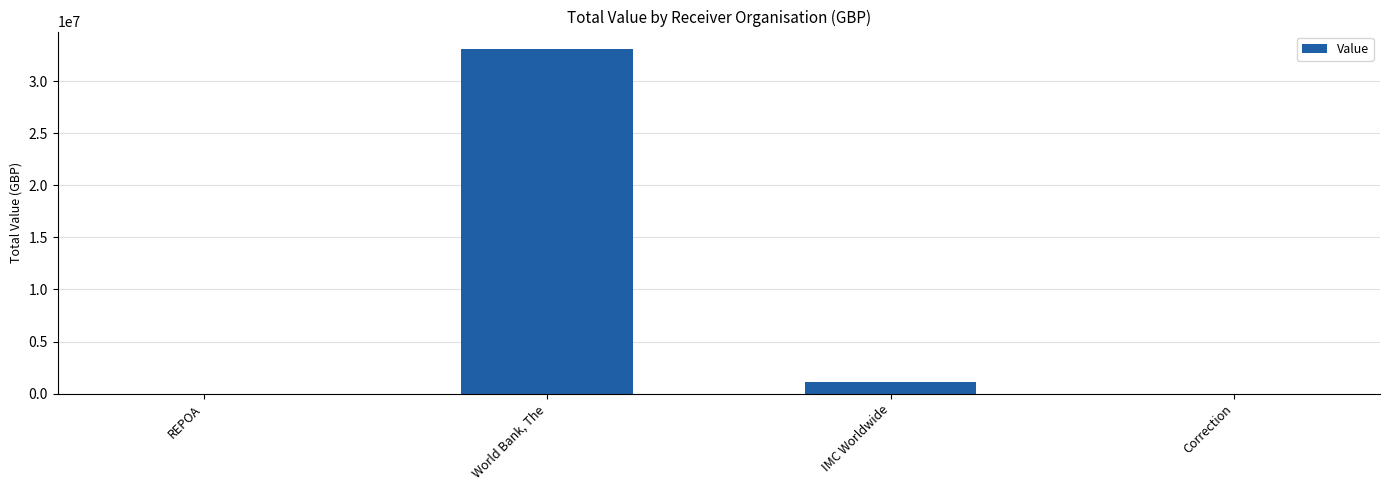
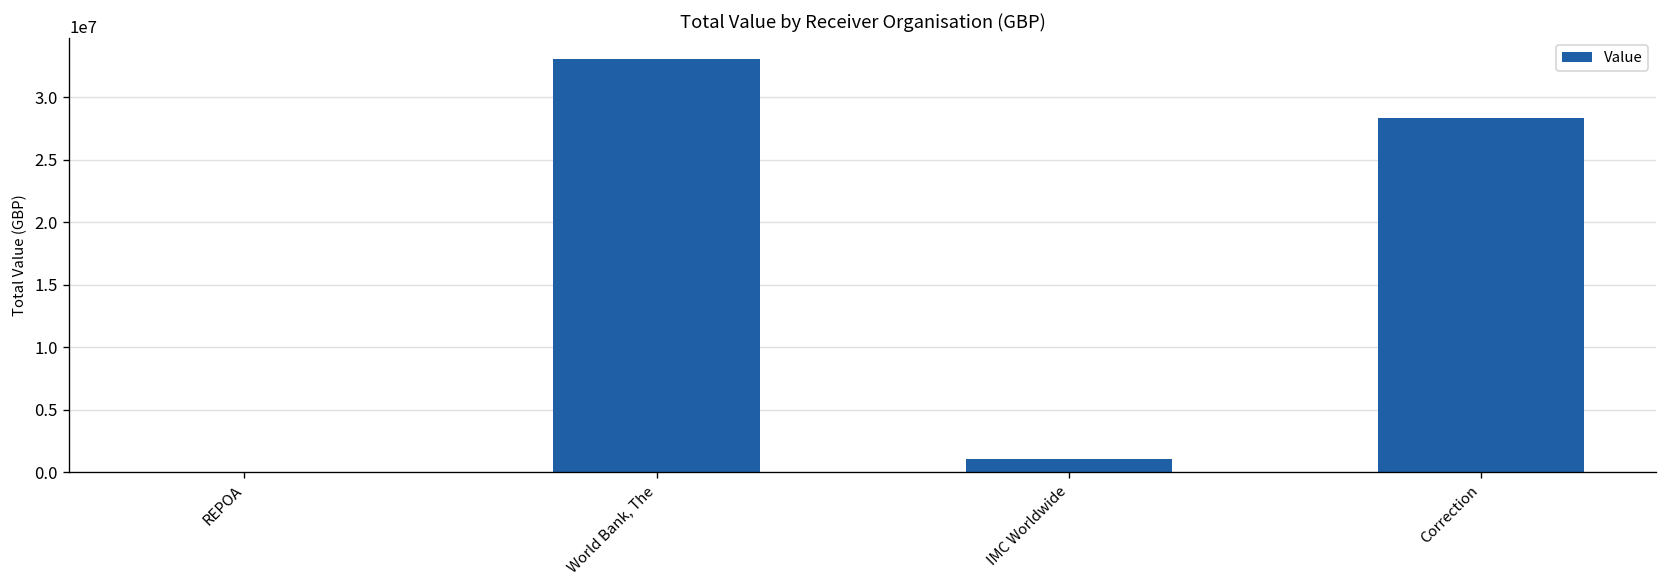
Correction: 0 -> 28400000
